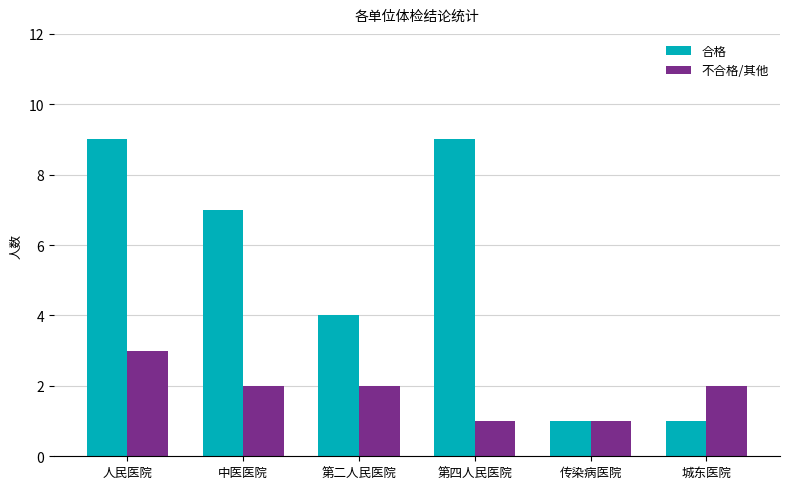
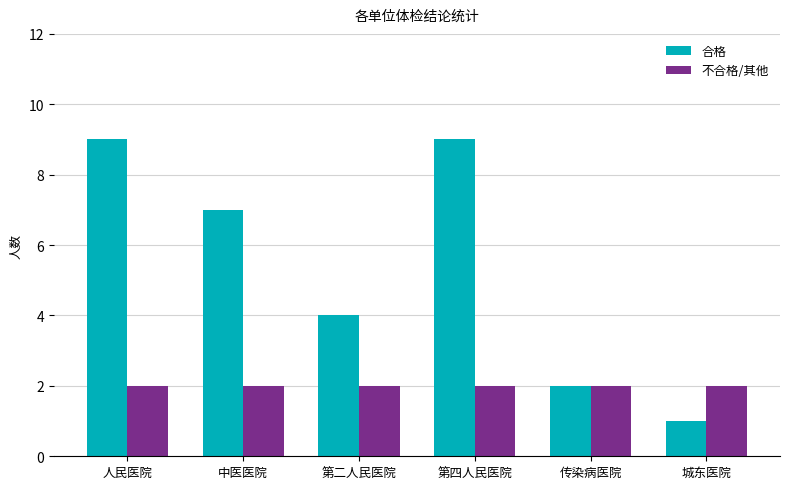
不合格/其他, 人民医院: 3 -> 2
不合格/其他, 第四人民医院: 1 -> 2
合格, 传染病医院: 1 -> 2
不合格/其他, 传染病医院: 1 -> 2
